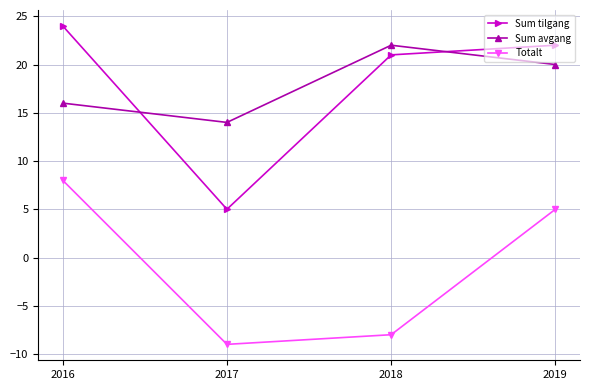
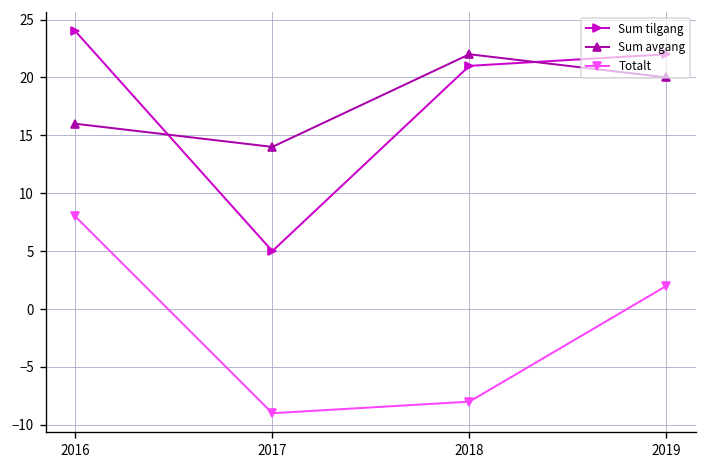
Totalt, 2019: 5 -> 2
